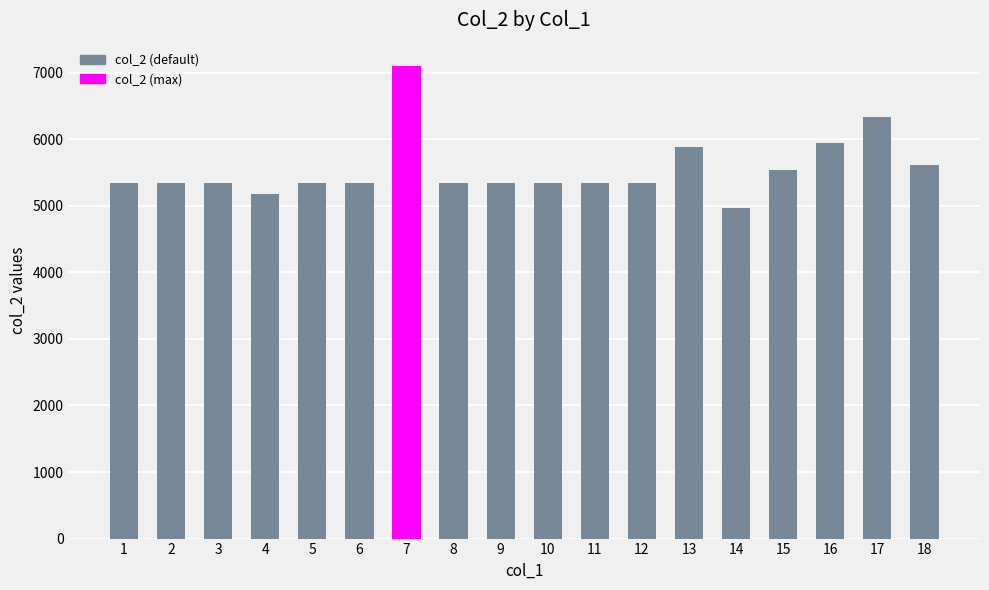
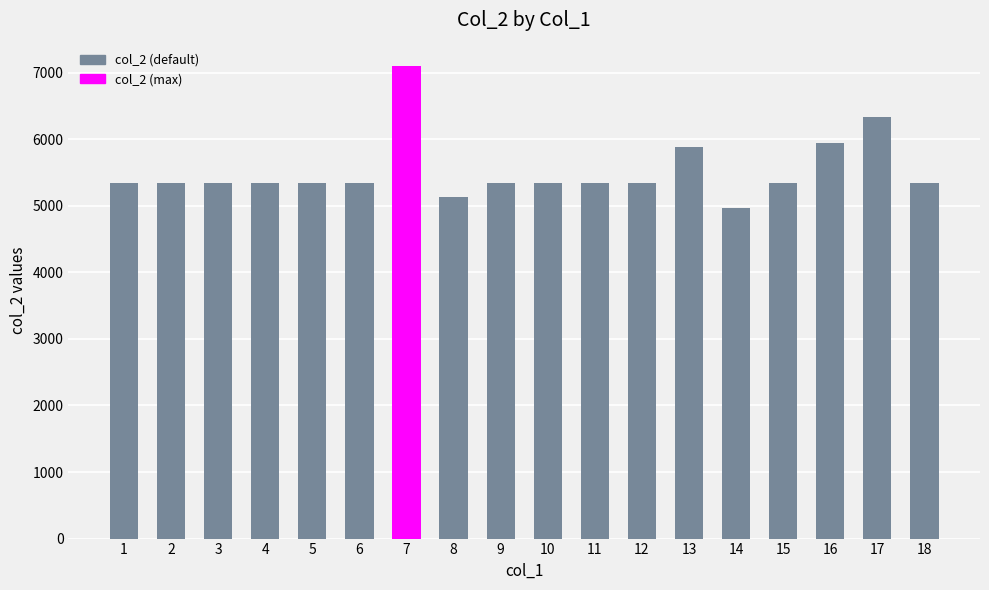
4: 5200 -> 5300
8: 5300 -> 5100
15: 5500 -> 5300
18: 5600 -> 5300
